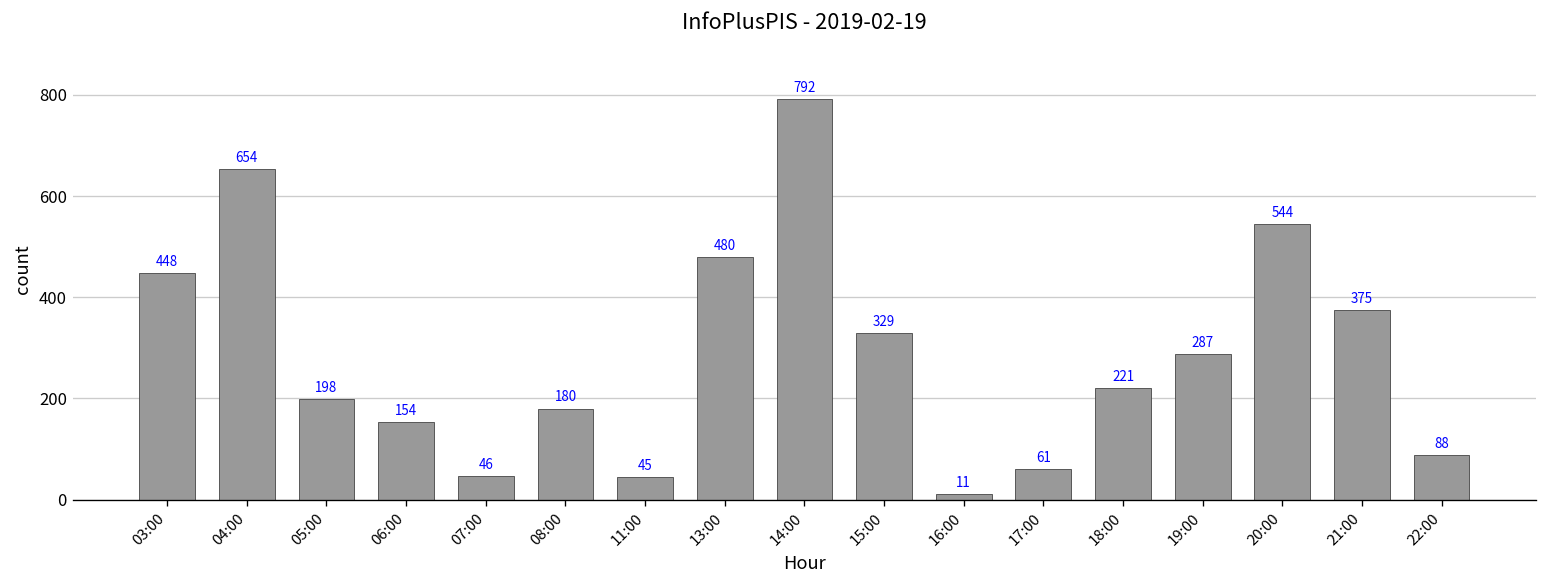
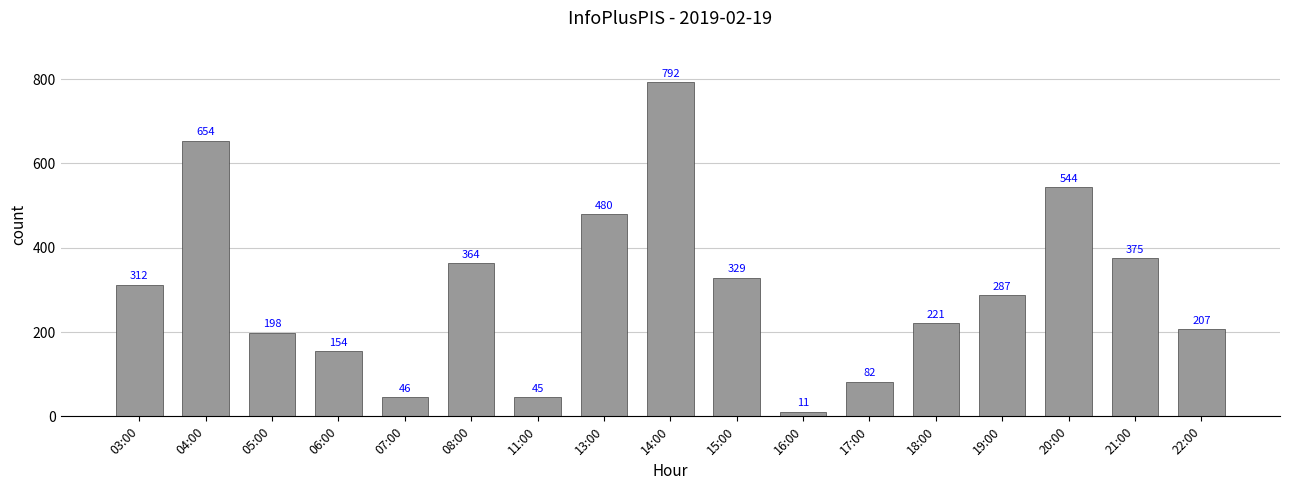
03:00: 448 -> 312
08:00: 180 -> 364
17:00: 61 -> 82
22:00: 88 -> 207
